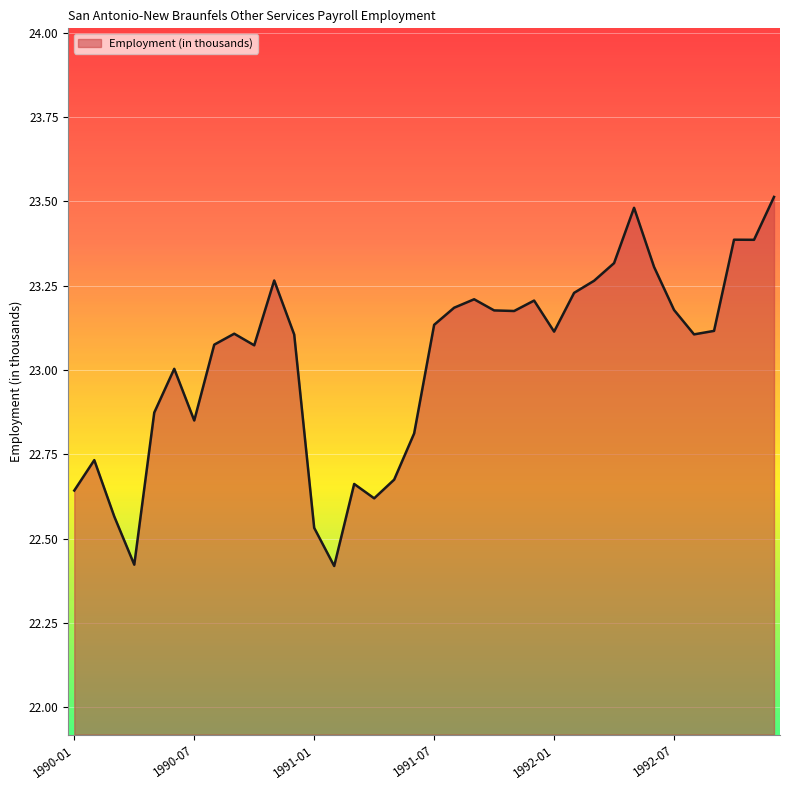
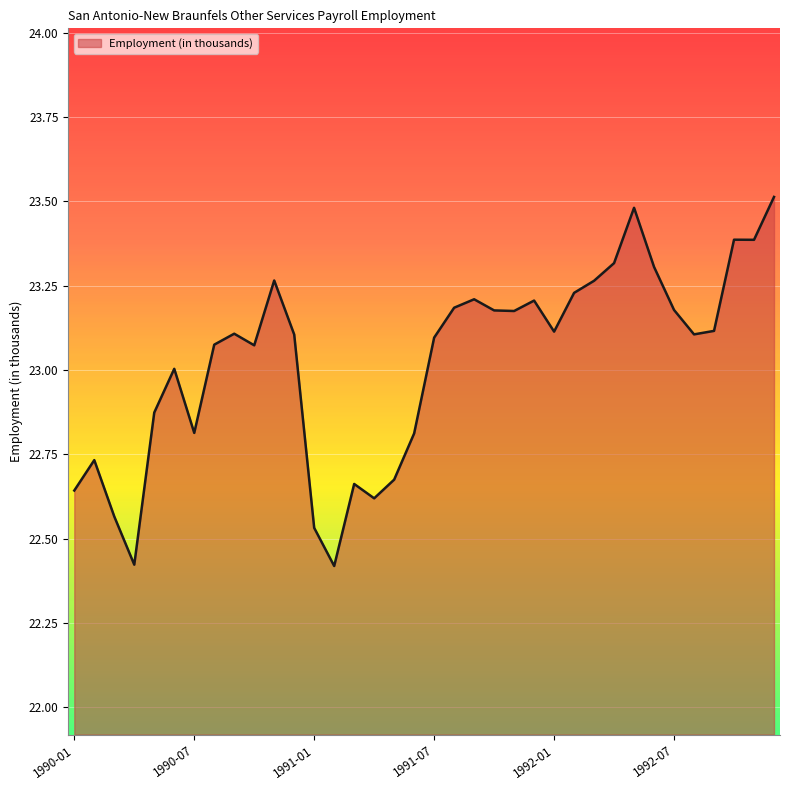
1990-07: 22.85 -> 22.81
1991-07: 23.13 -> 23.10
